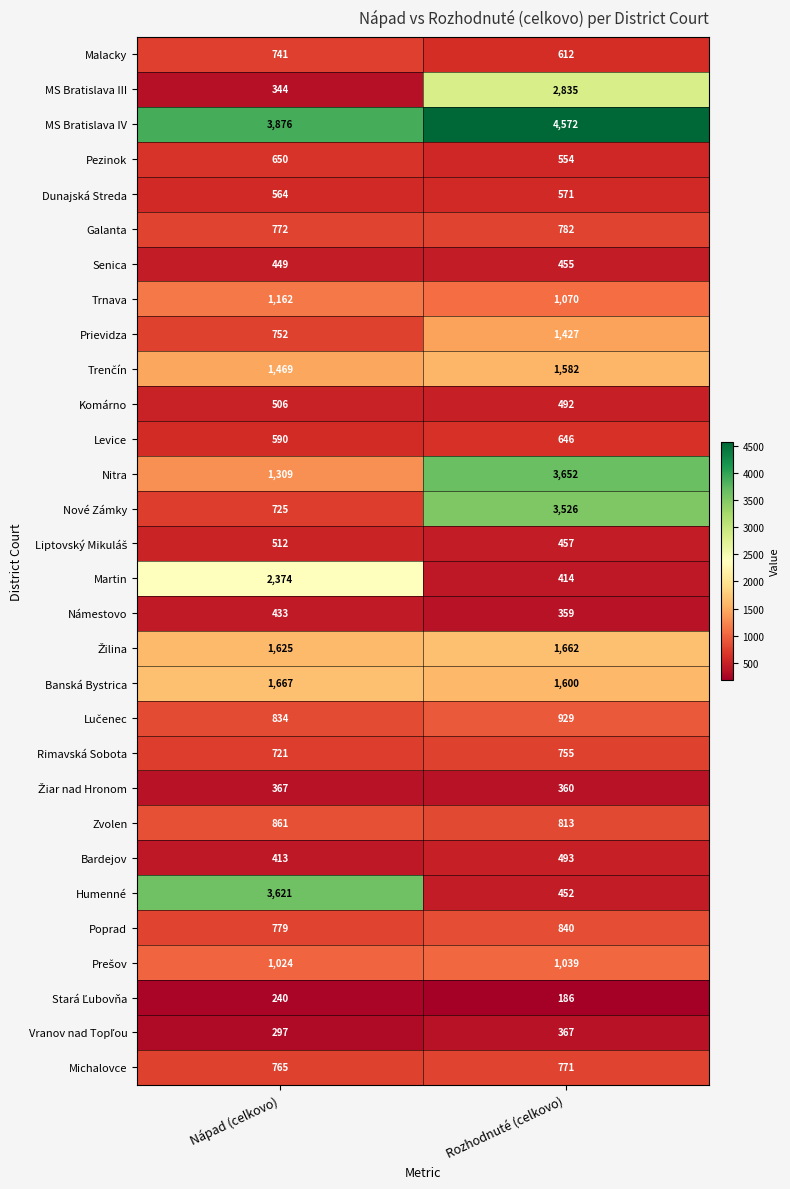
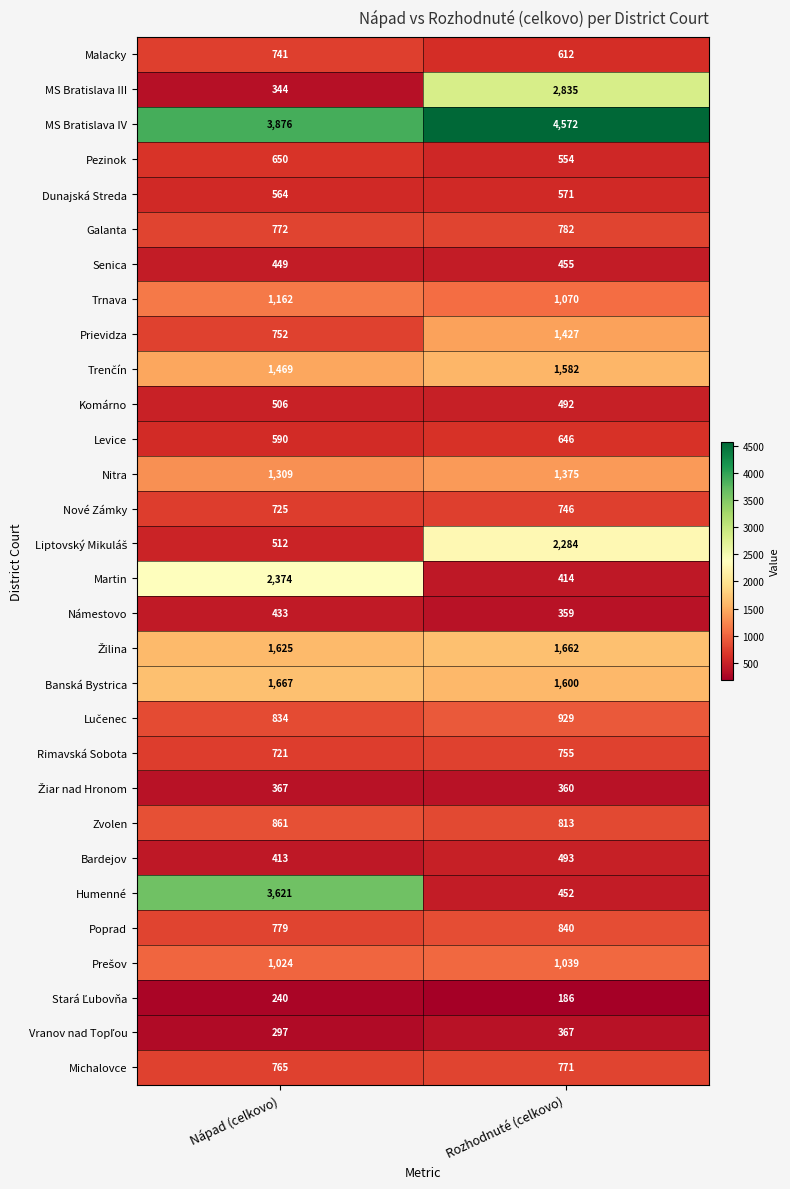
Nitra, Rozhodnuté (celkovo): 3,652 -> 1,375
Nové Zámky, Rozhodnuté (celkovo): 3,526 -> 746
Liptovský Mikuláš, Rozhodnuté (celkovo): 457 -> 2,284
